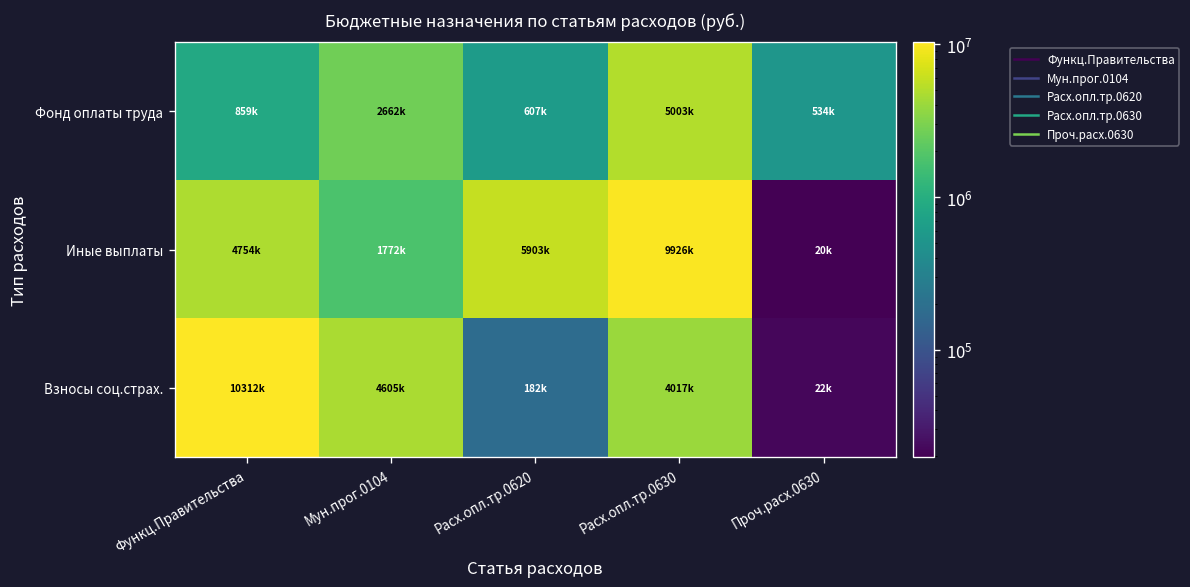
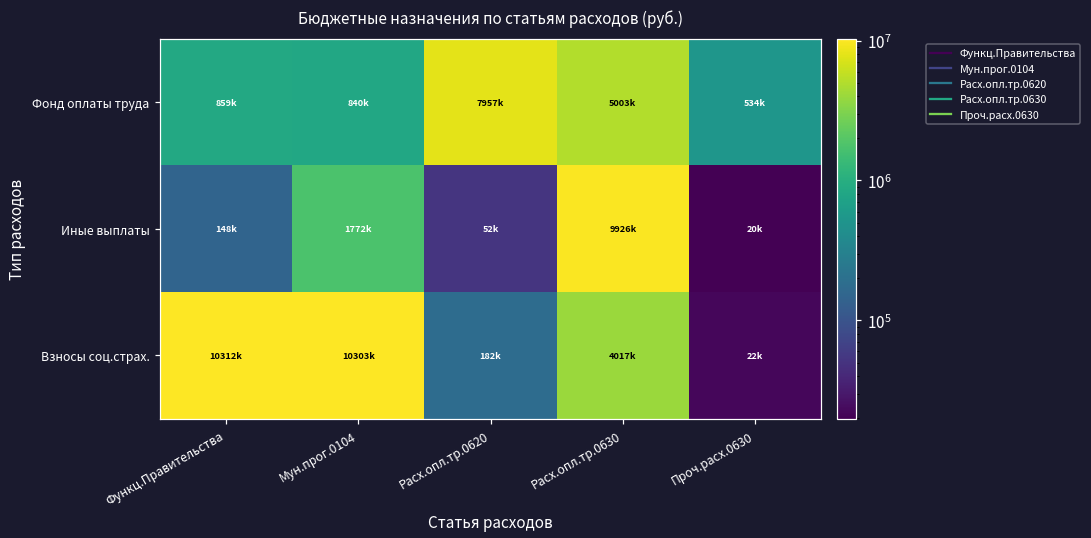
Фонд оплаты труда, Мун.прог.0104: 2662k -> 840k
Фонд оплаты труда, Расх.опл.тр.0620: 607k -> 7957k
Иные выплаты, Функц.Правительства: 4754k -> 148k
Иные выплаты, Расх.опл.тр.0620: 5903k -> 52k
Взносы соц.страх., Мун.прог.0104: 4605k -> 10303k
